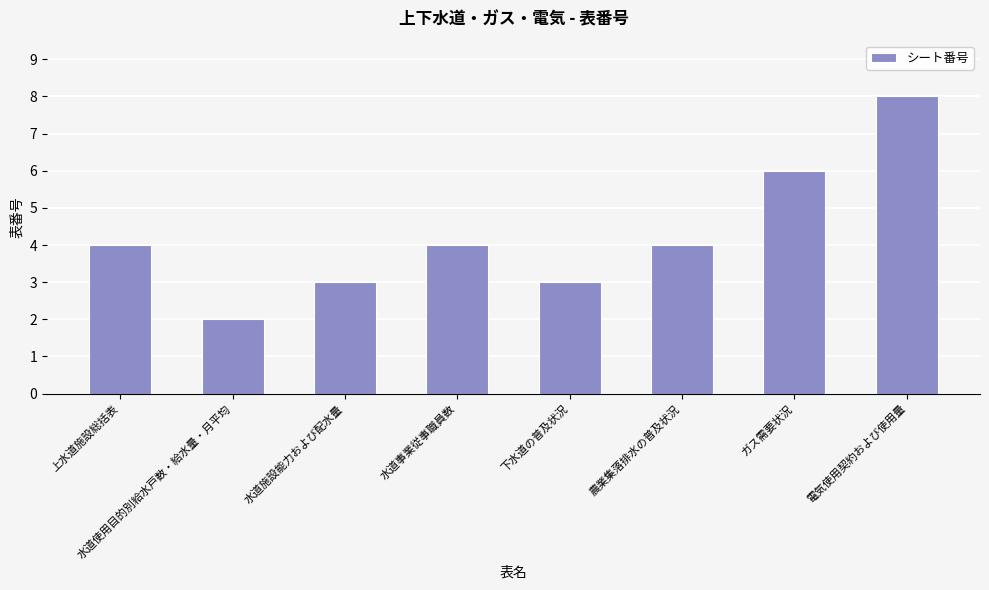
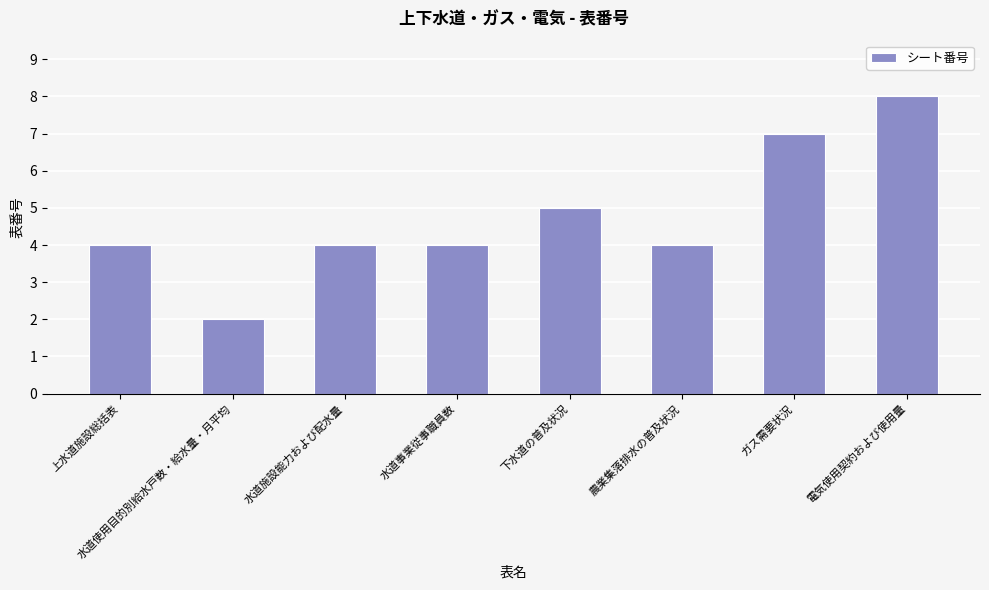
水道施設能力および配水量: 3 -> 4
下水道の普及状況: 3 -> 5
ガス需要状況: 6 -> 7
